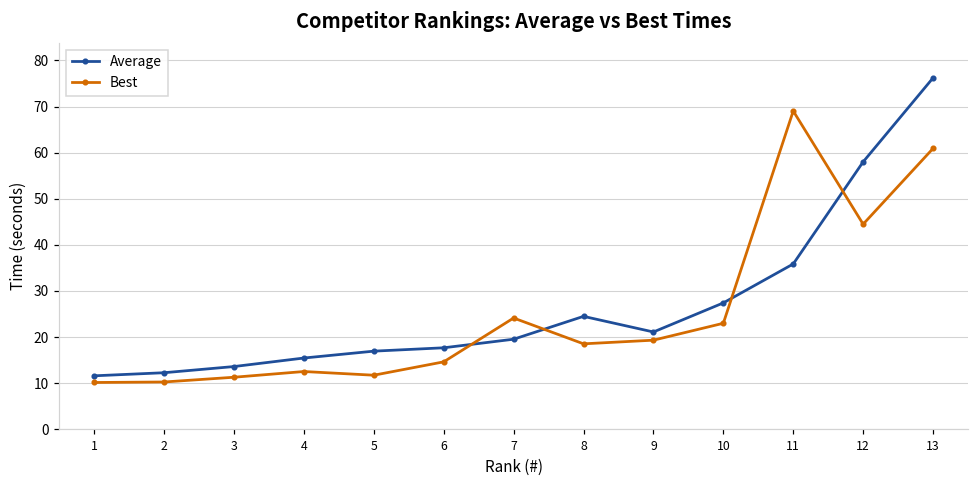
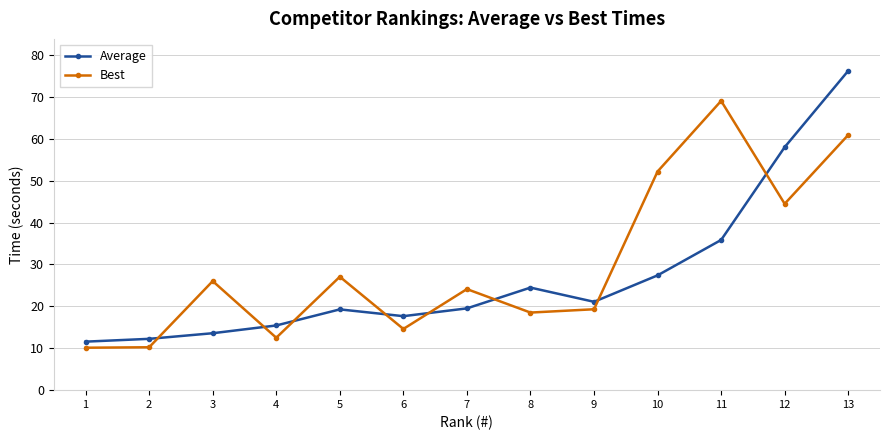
Best, 3: 11 -> 26
Average, 5: 17 -> 19
Best, 5: 12 -> 27
Best, 10: 23 -> 52
